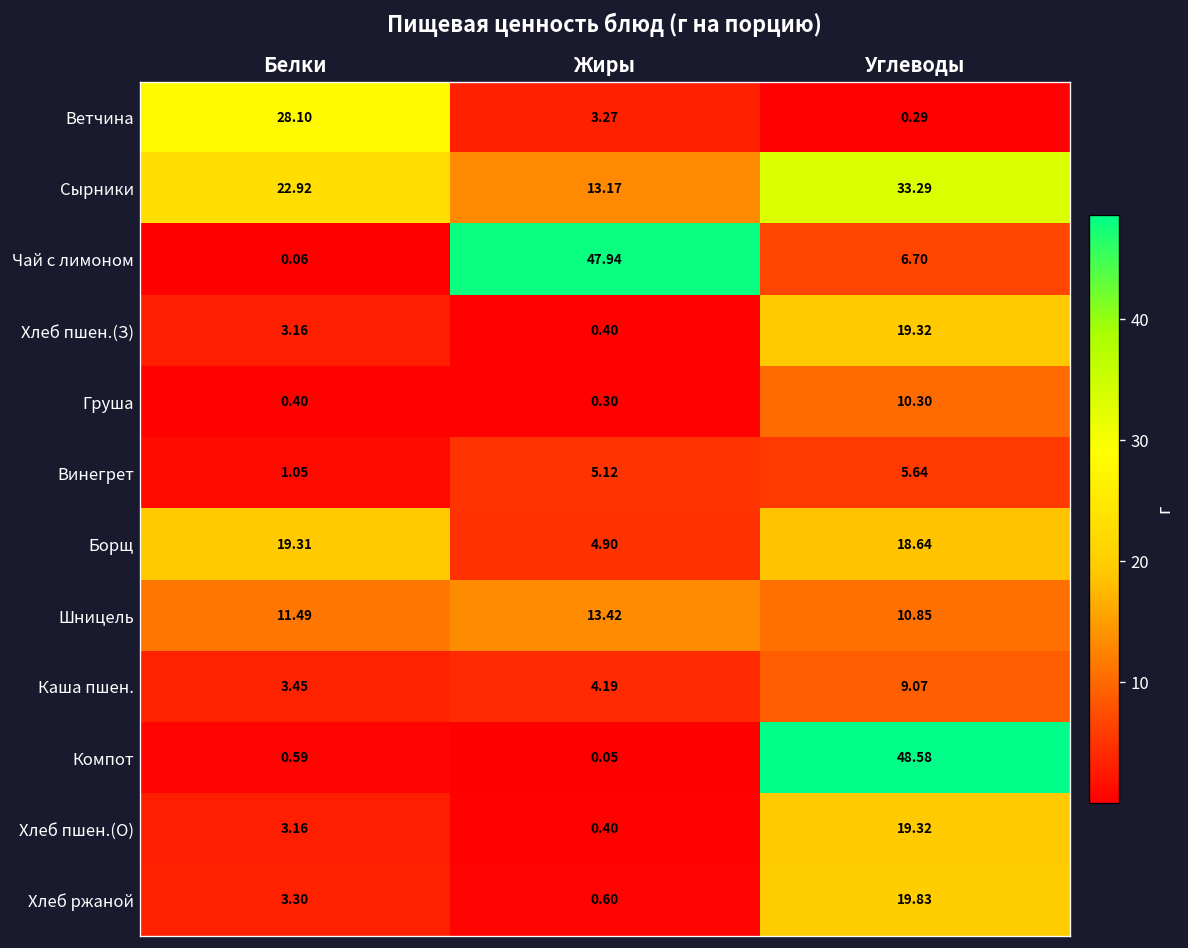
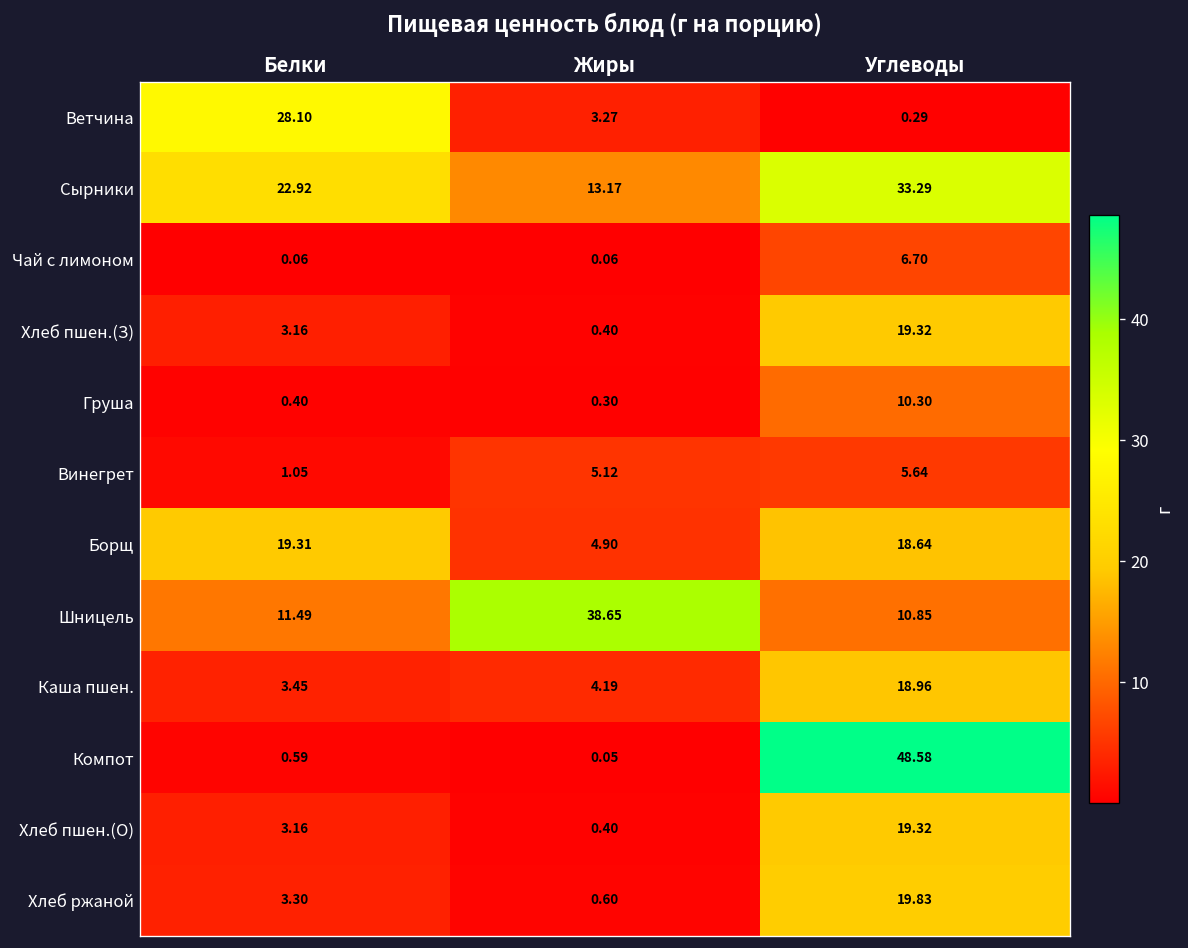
Чай с лимоном, Жиры: 47.94 -> 0.06
Шницель, Жиры: 13.42 -> 38.65
Каша пшен., Углеводы: 9.07 -> 18.96
